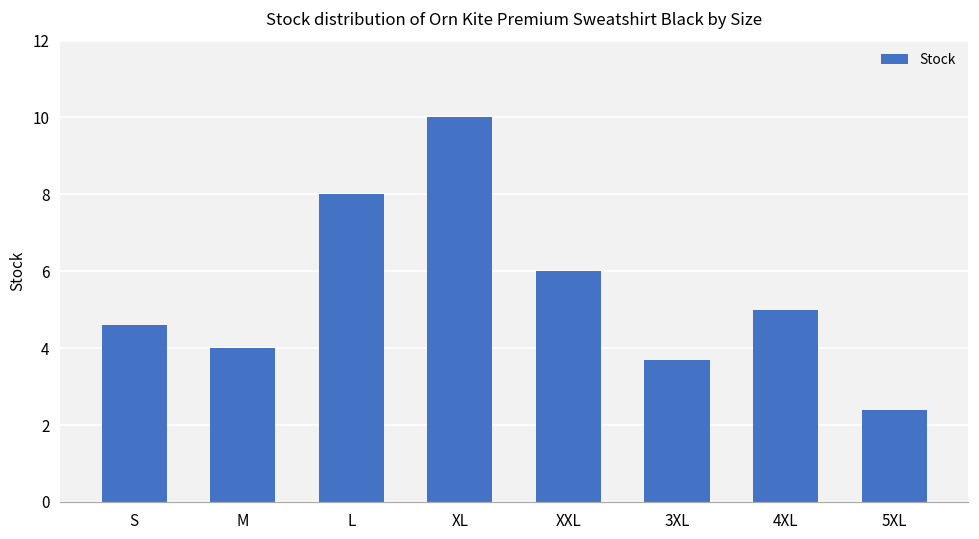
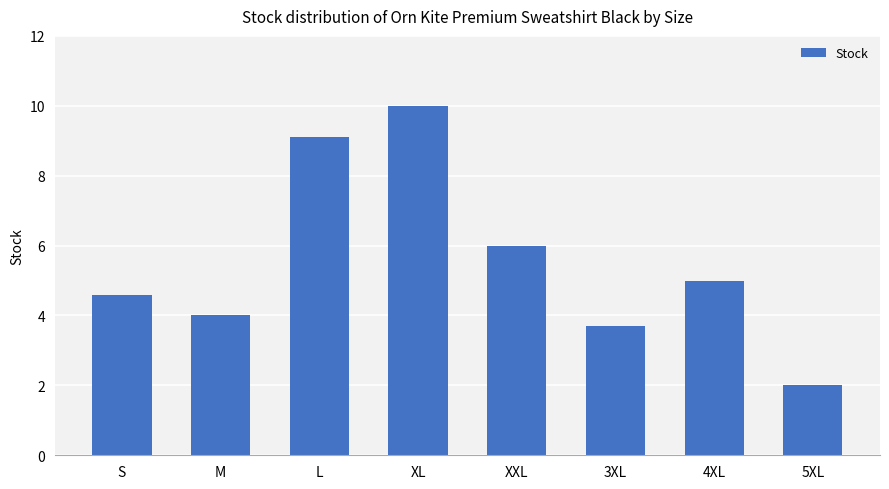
L: 8.0 -> 9.1
5XL: 2.4 -> 2.0
